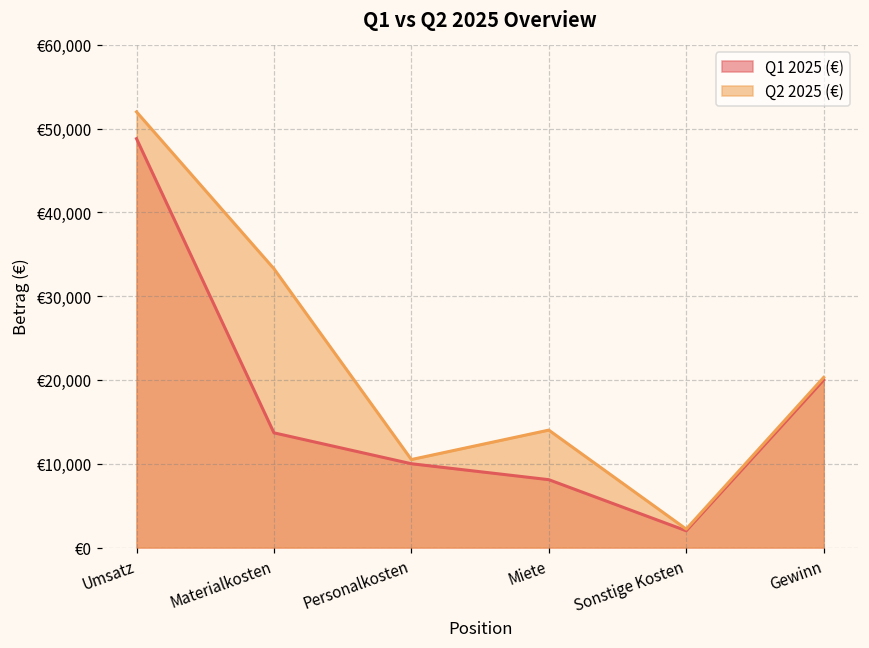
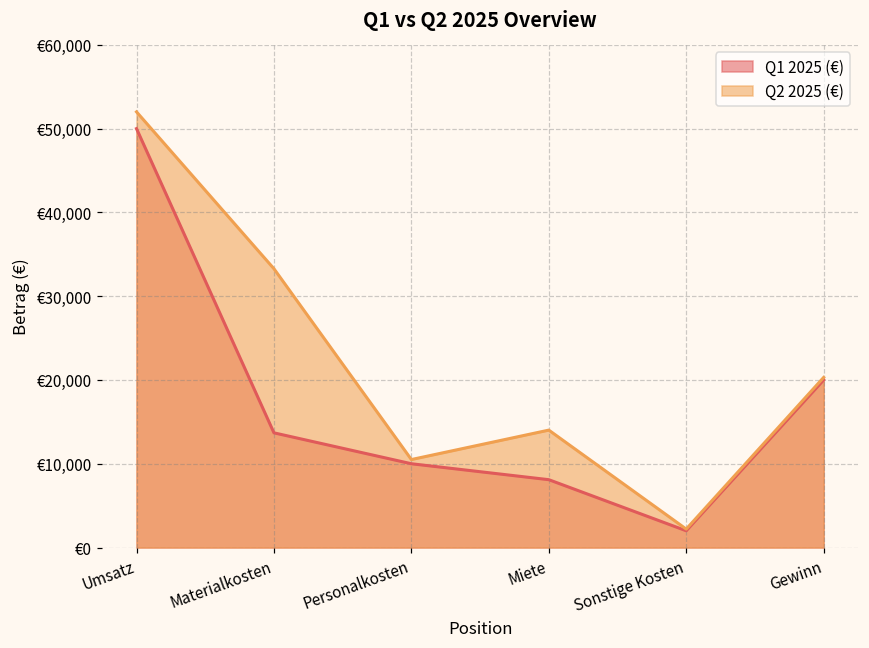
Q1 2025 (€), Umsatz: €49,000 -> €50,000
